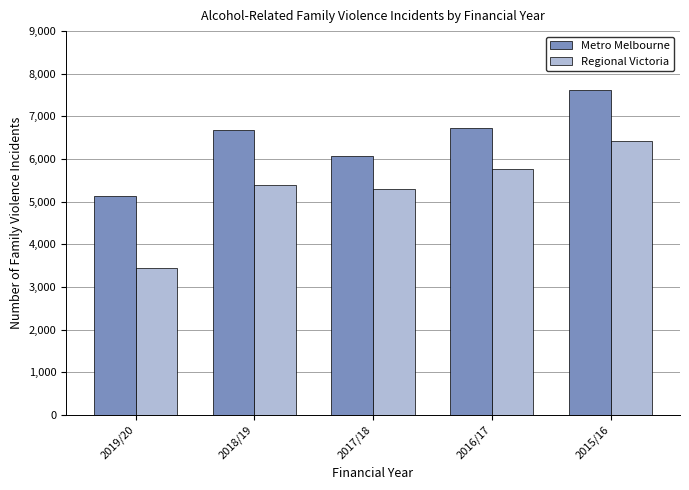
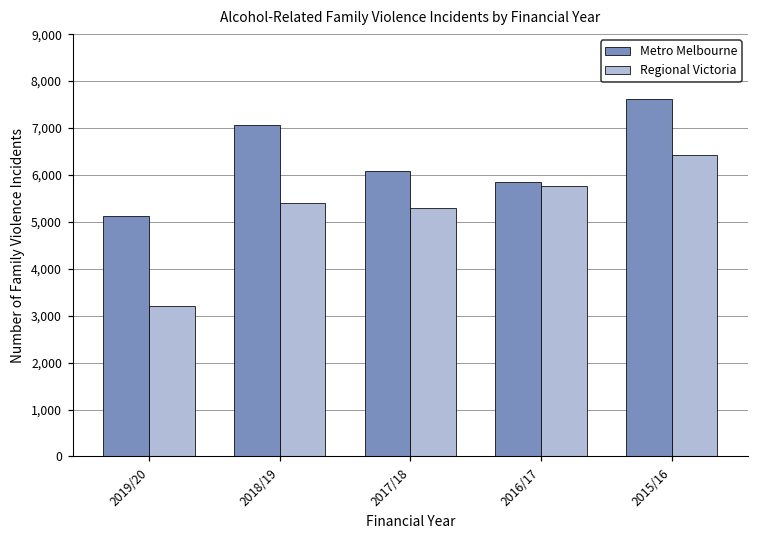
Regional Victoria, 2019/20: 3,500 -> 3,200
Metro Melbourne, 2018/19: 6,700 -> 7,100
Metro Melbourne, 2016/17: 6,700 -> 5,900
